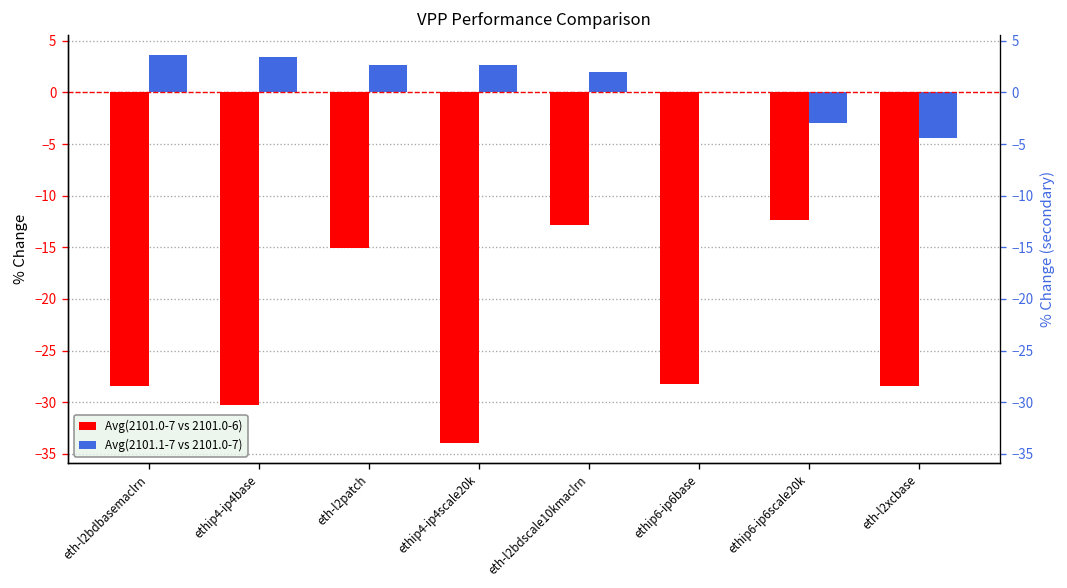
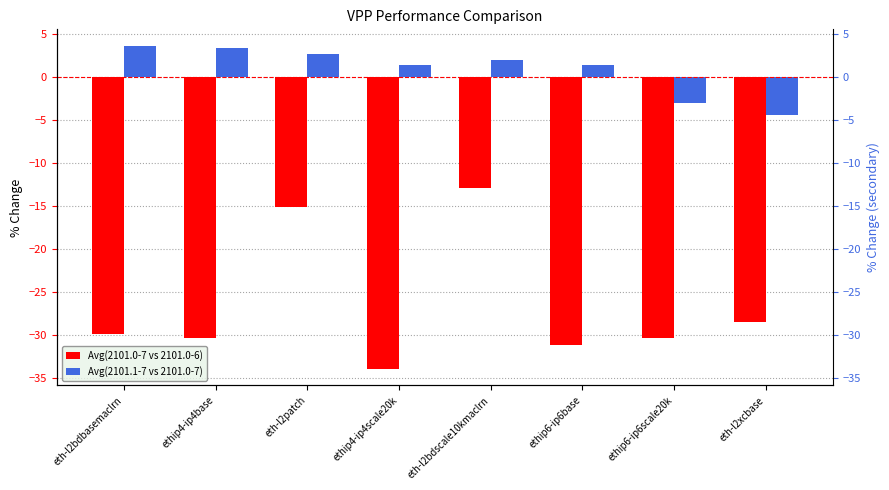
Avg(2101.0-7 vs 2101.0-6), eth-l2bdbasemaclrn: -28 -> -30
Avg(2101.1-7 vs 2101.0-7), ethip4-ip4scale20k: 3 -> 1
Avg(2101.0-7 vs 2101.0-6), ethip6-ip6base: -28 -> -31
Avg(2101.1-7 vs 2101.0-7), ethip6-ip6base: 0 -> 1
Avg(2101.0-7 vs 2101.0-6), ethip6-ip6scale20k: -12 -> -30
